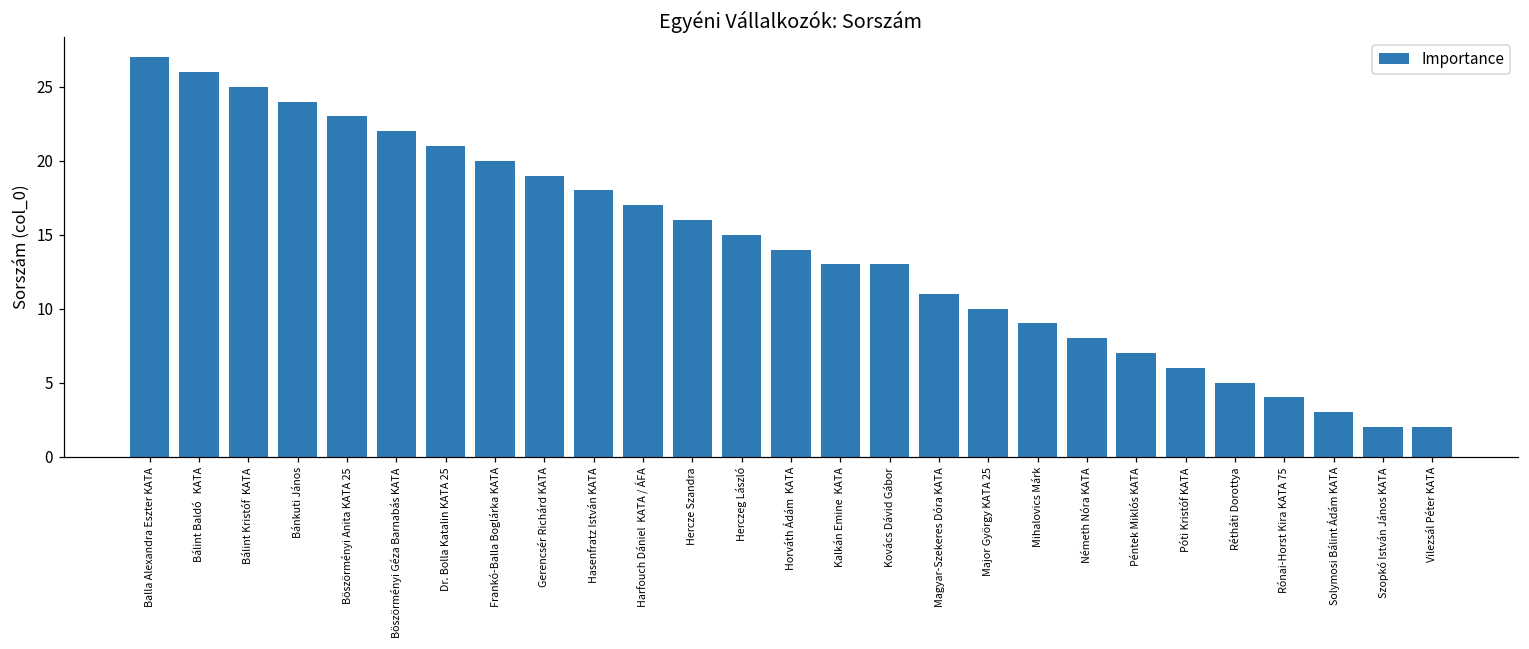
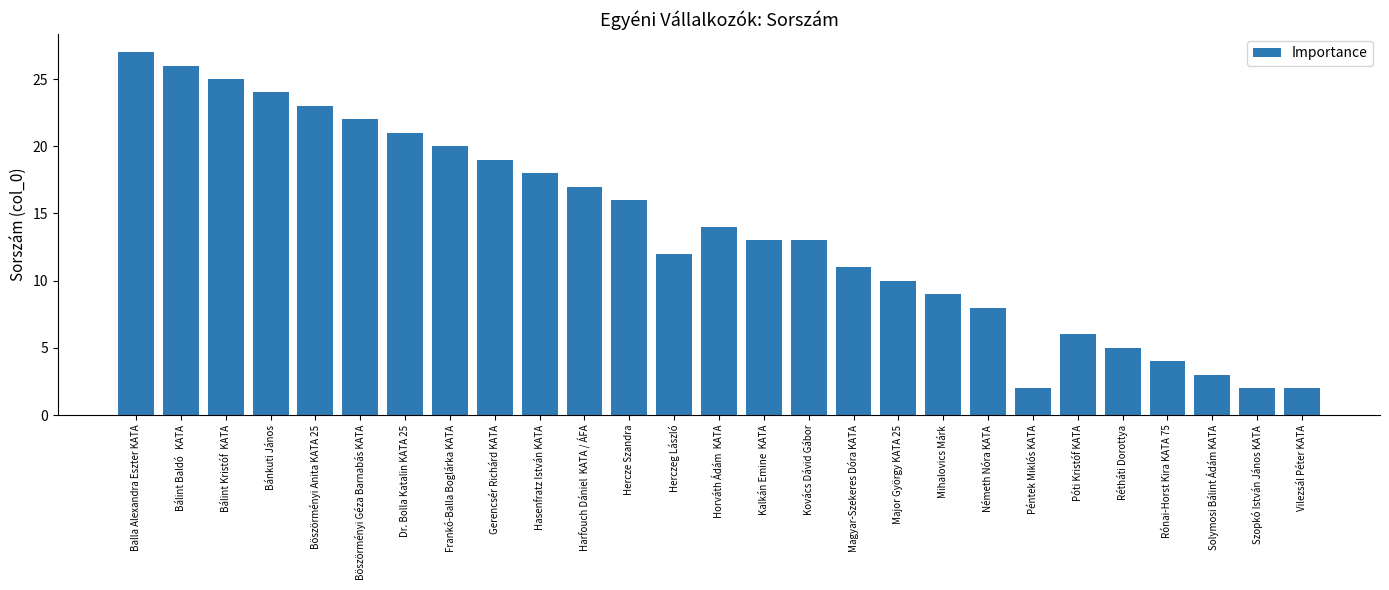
Herczeg László: 15 -> 12
Péntek Miklós KATA: 7 -> 2
